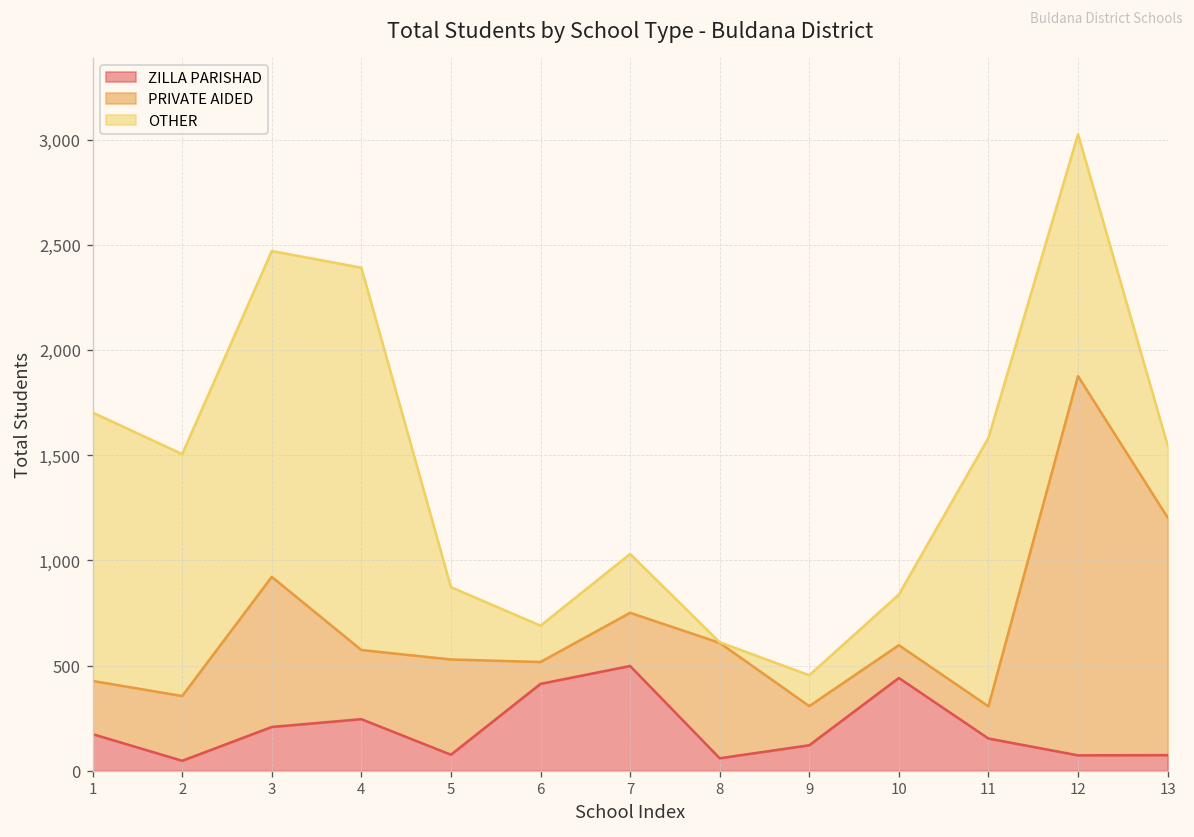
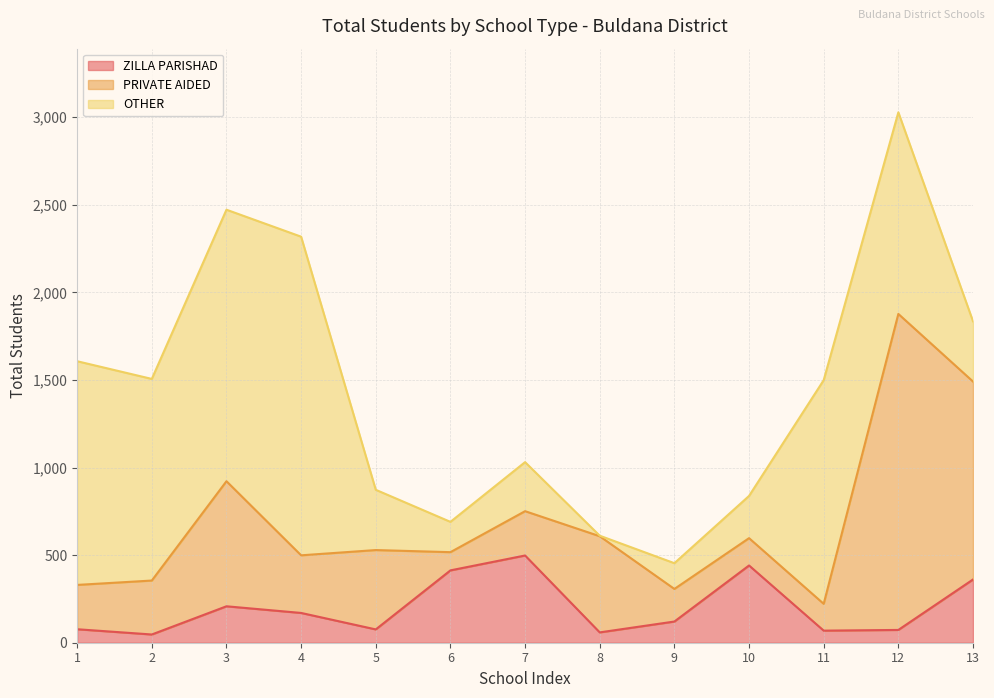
ZILLA PARISHAD, 1: 170 -> 80
ZILLA PARISHAD, 4: 250 -> 170
ZILLA PARISHAD, 11: 150 -> 70
ZILLA PARISHAD, 13: 70 -> 360
